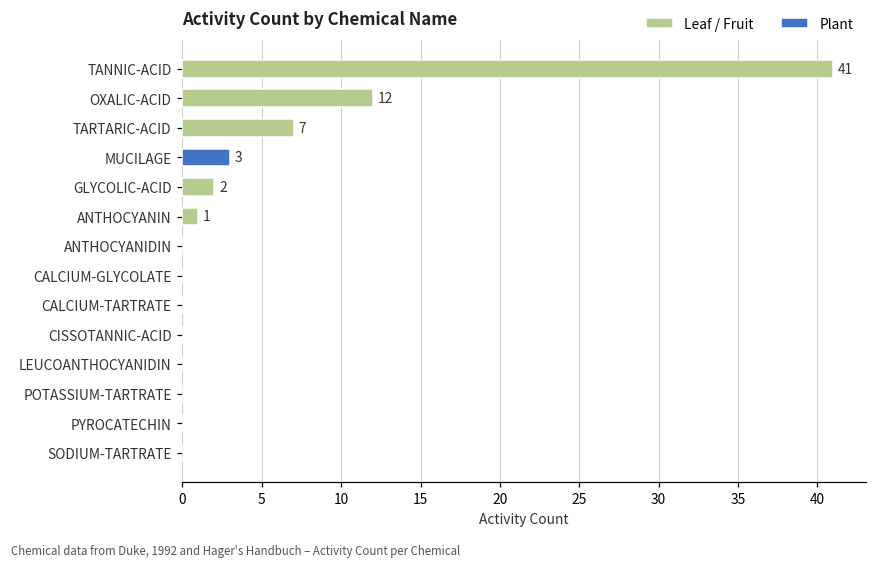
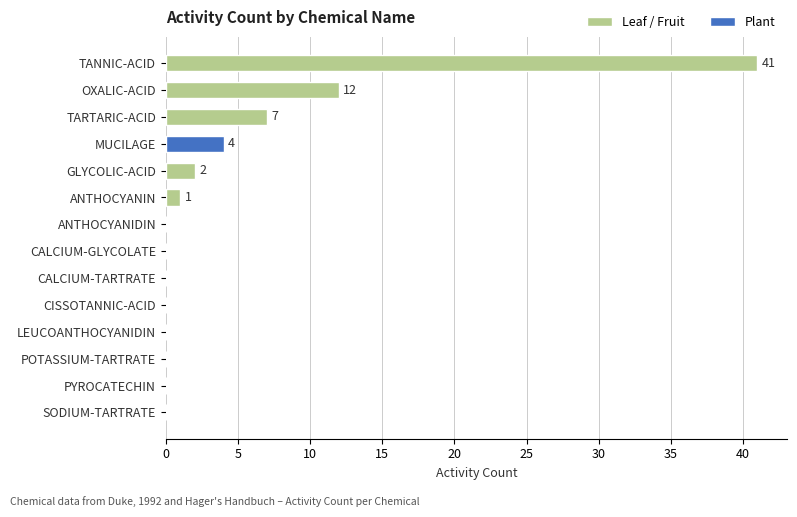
MUCILAGE: 3 -> 4
